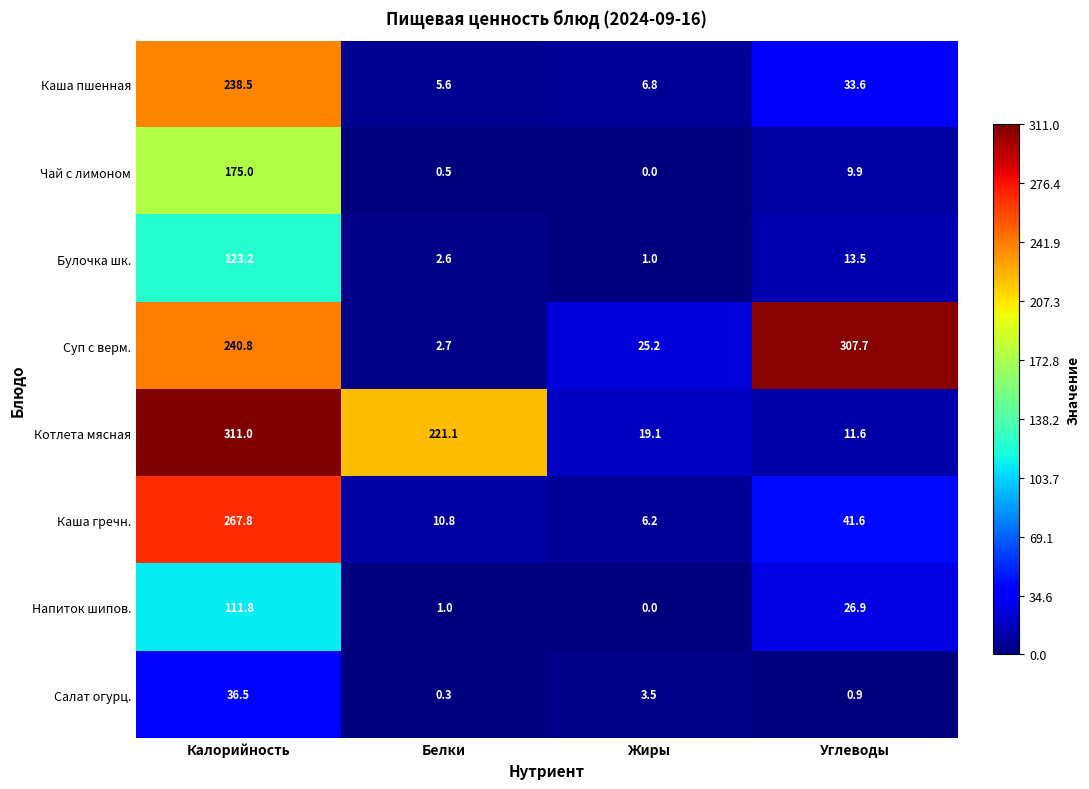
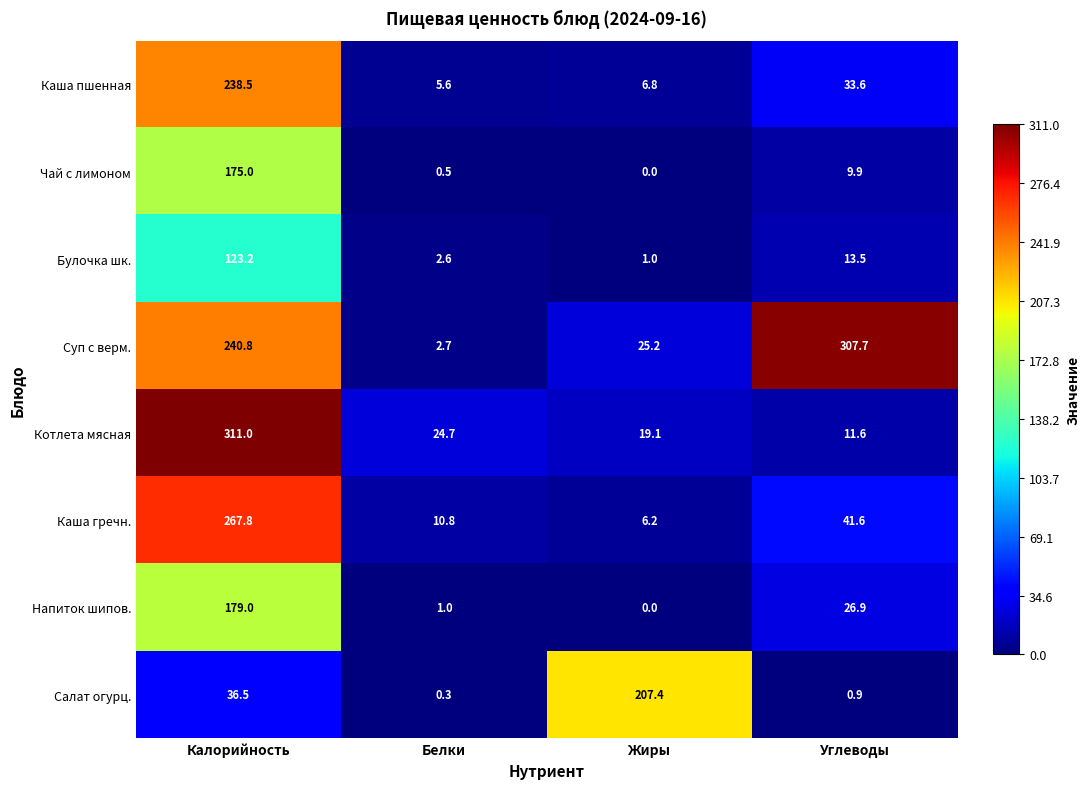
Котлета мясная, Белки: 221.1 -> 24.7
Напиток шипов., Калорийность: 111.8 -> 179.0
Салат огурц., Жиры: 3.5 -> 207.4
